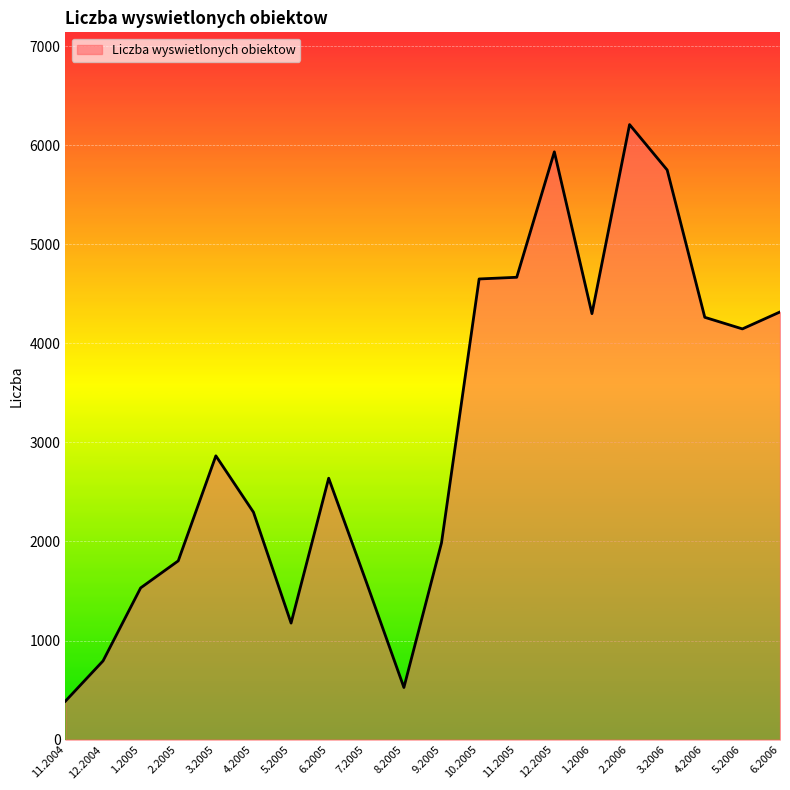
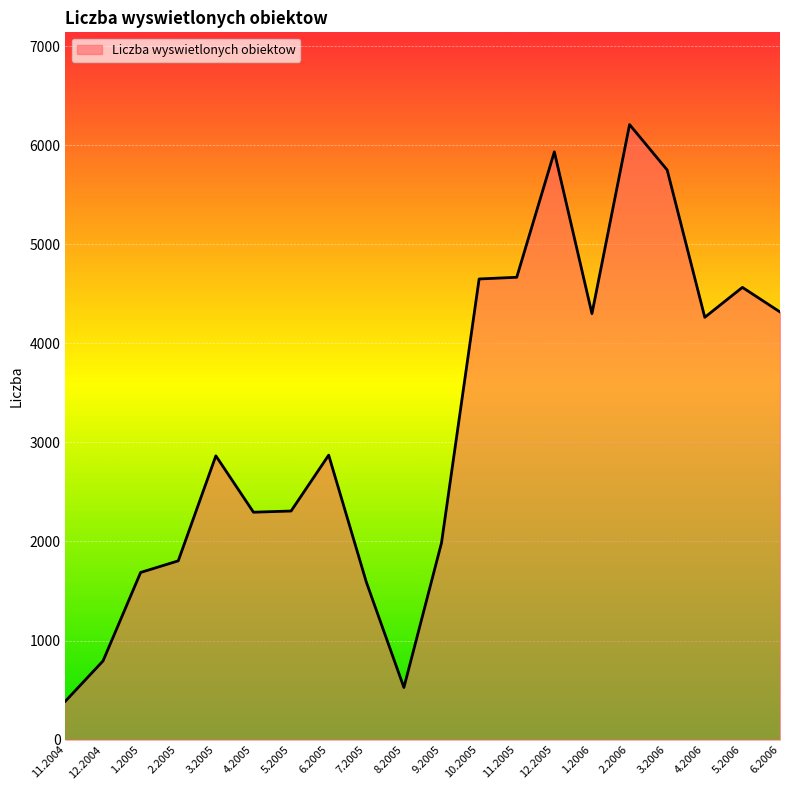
1.2005: 1500 -> 1700
5.2005: 1200 -> 2300
6.2005: 2600 -> 2900
5.2006: 4100 -> 4600
